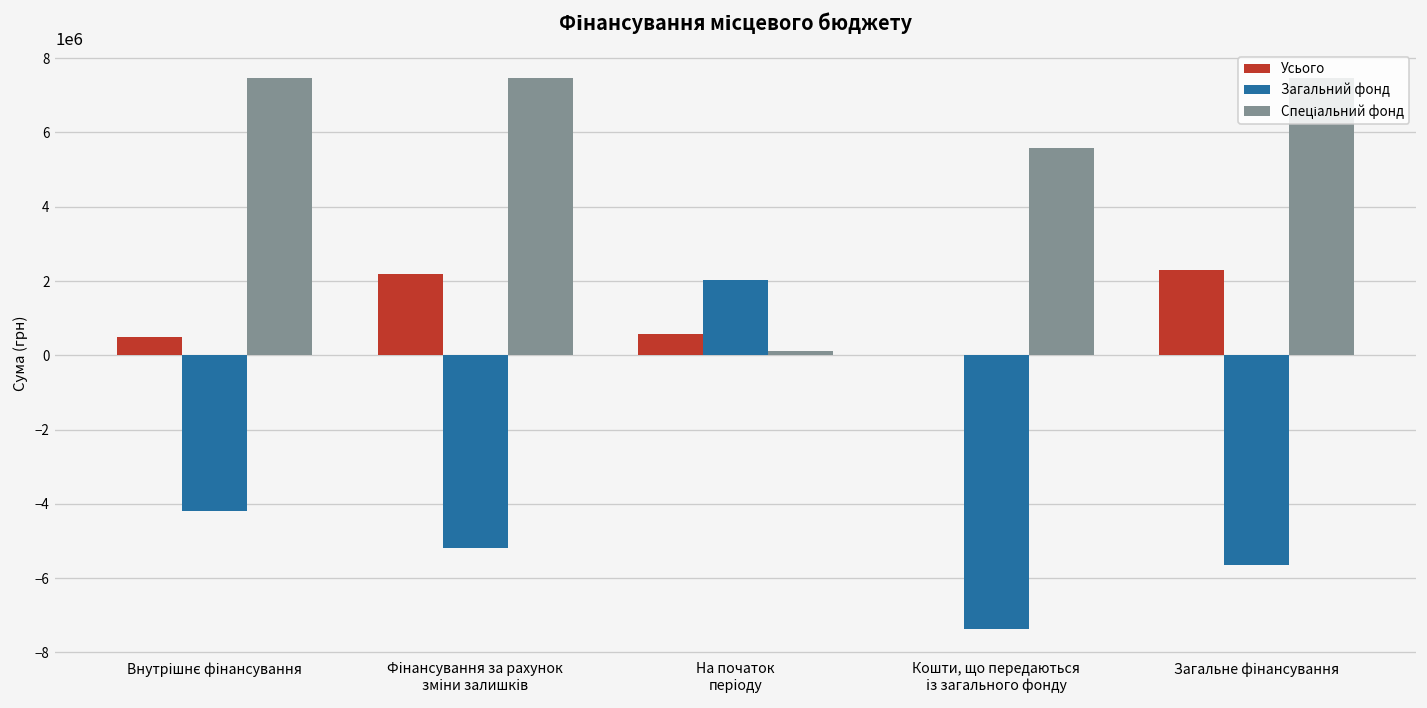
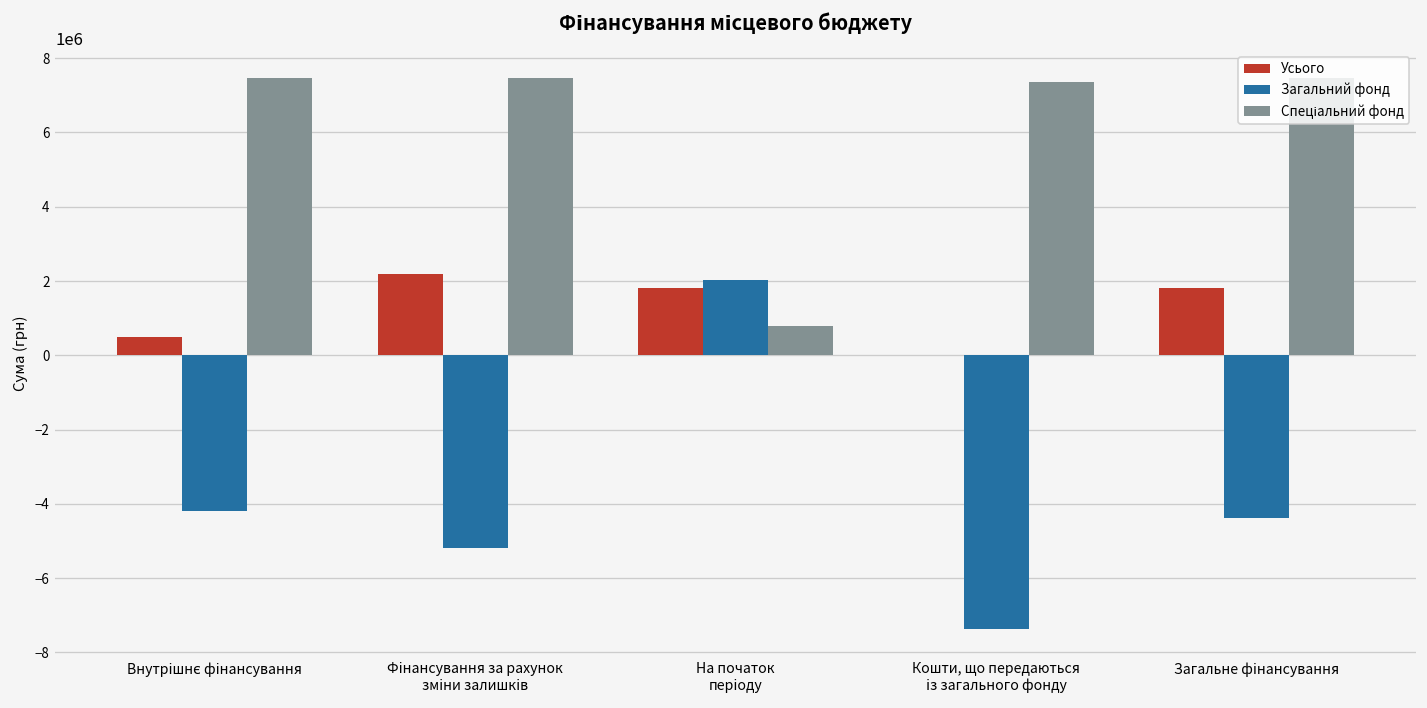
Усього, На початок періоду: 600000 -> 1800000
Спеціальний фонд, На початок періоду: 100000 -> 800000
Спеціальний фонд, Кошти, що передаються із загального фонду: 5600000 -> 7400000
Усього, Загальне фінансування: 2300000 -> 1800000
Загальний фонд, Загальне фінансування: -5600000 -> -4400000
